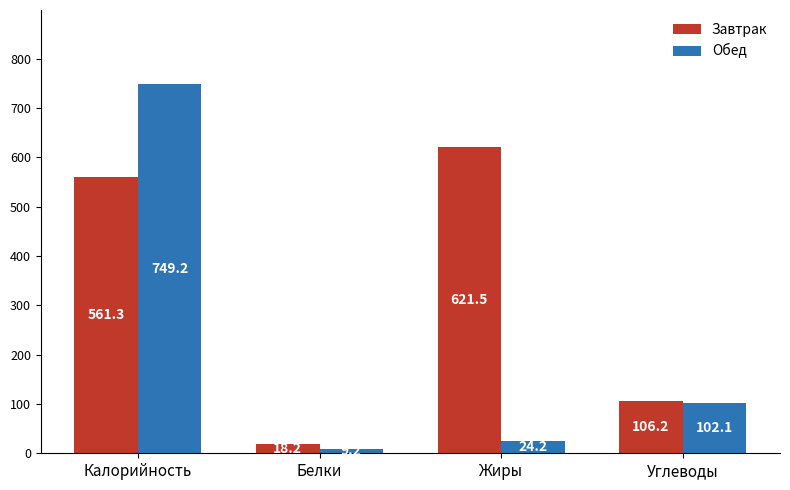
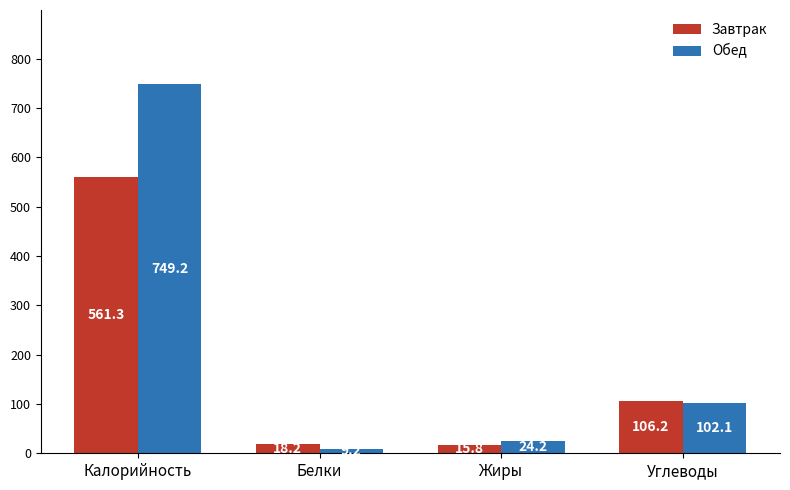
Завтрак, Жиры: 621.5 -> 15.8
